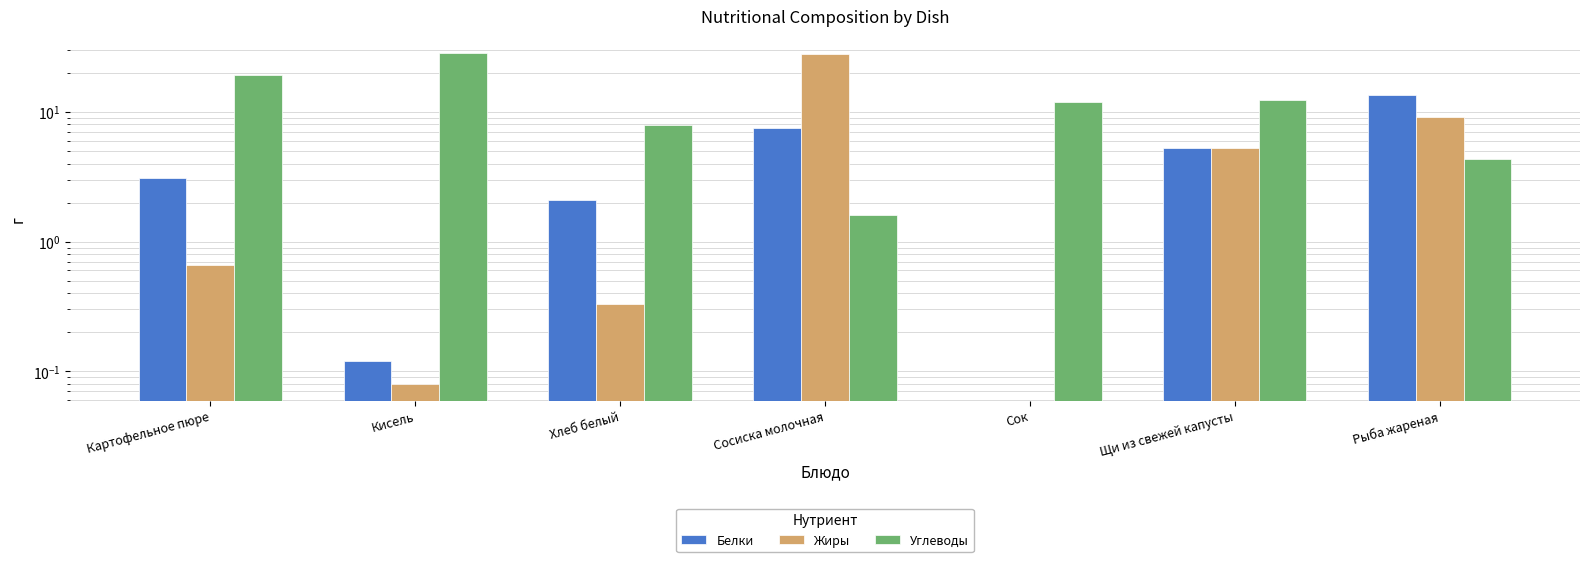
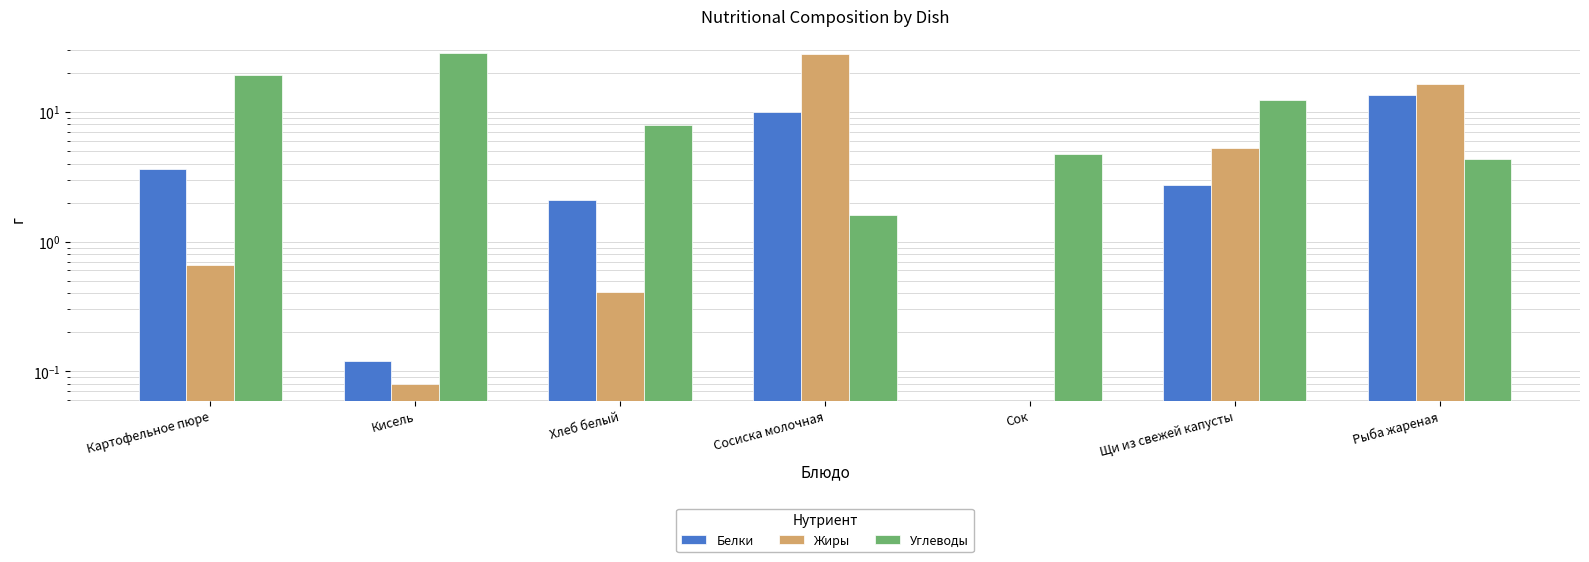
Белки, Картофельное пюре: 3.1 -> 3.6
Жиры, Хлеб белый: 0.33 -> 0.41
Белки, Сосиска молочная: 8 -> 10
Углеводы, Сок: 12 -> 4.7
Белки, Щи из свежей капусты: 5.2 -> 2.8
Жиры, Рыба жареная: 9 -> 17
